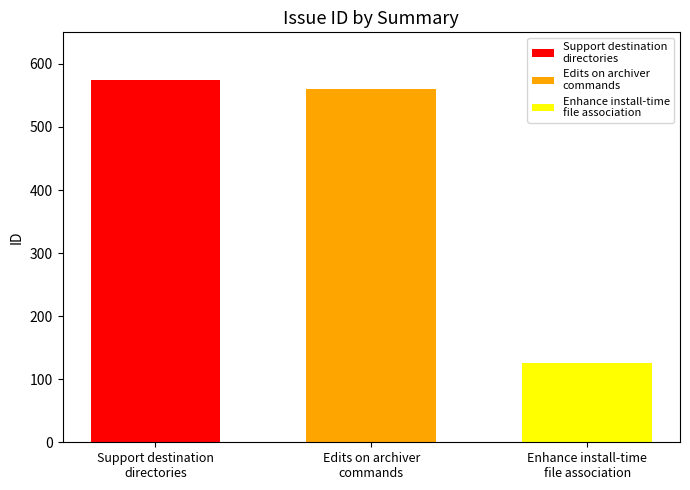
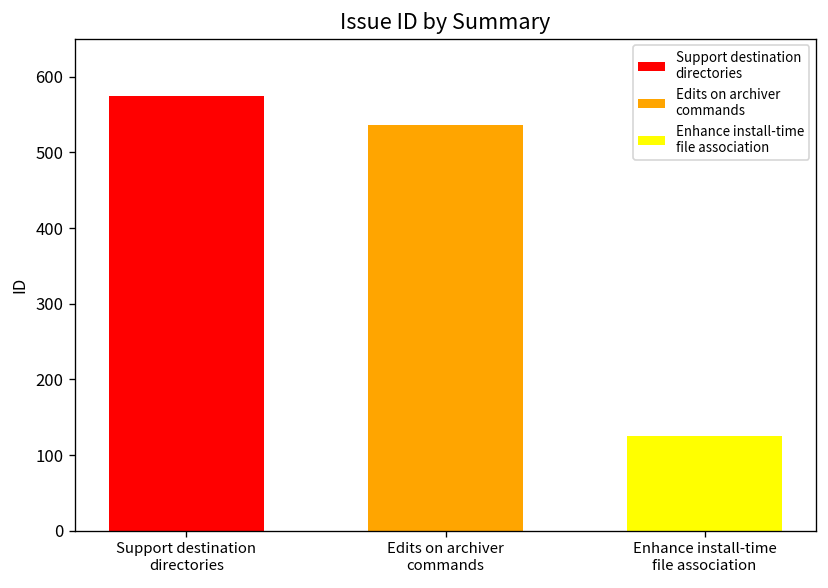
Edits on archiver commands: 560 -> 540
